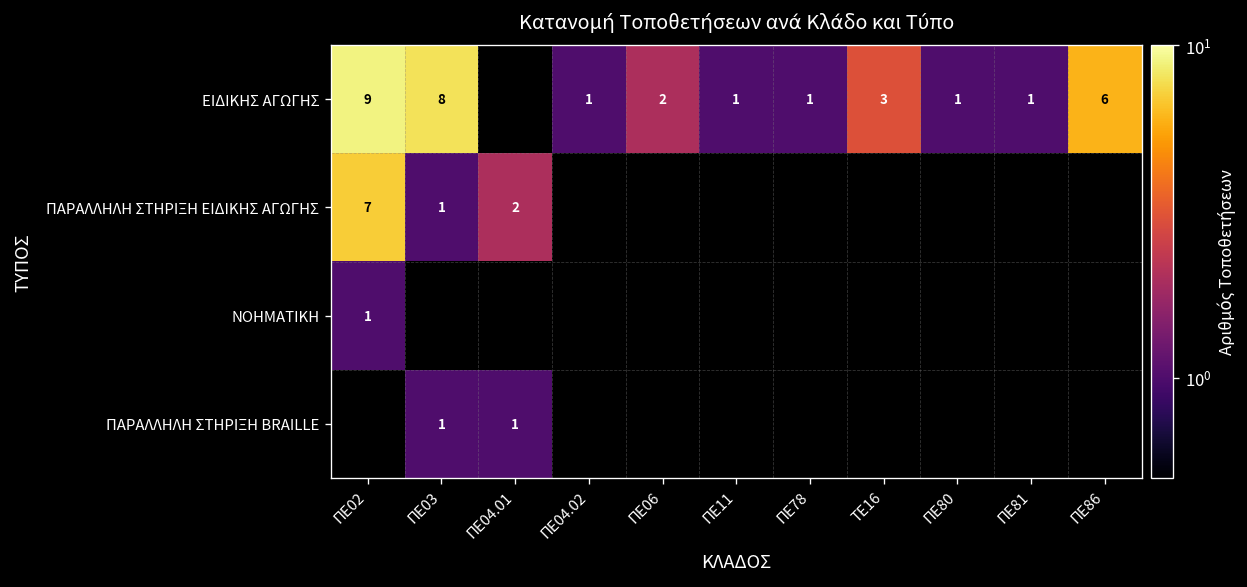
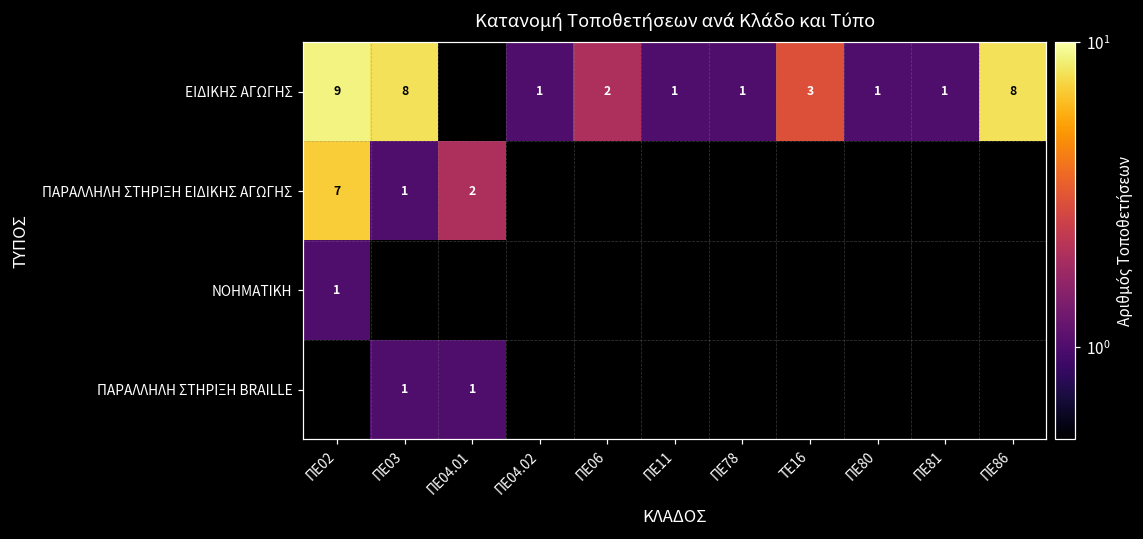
ΕΙΔΙΚΗΣ ΑΓΩΓΗΣ, ΠΕ86: 6 -> 8
